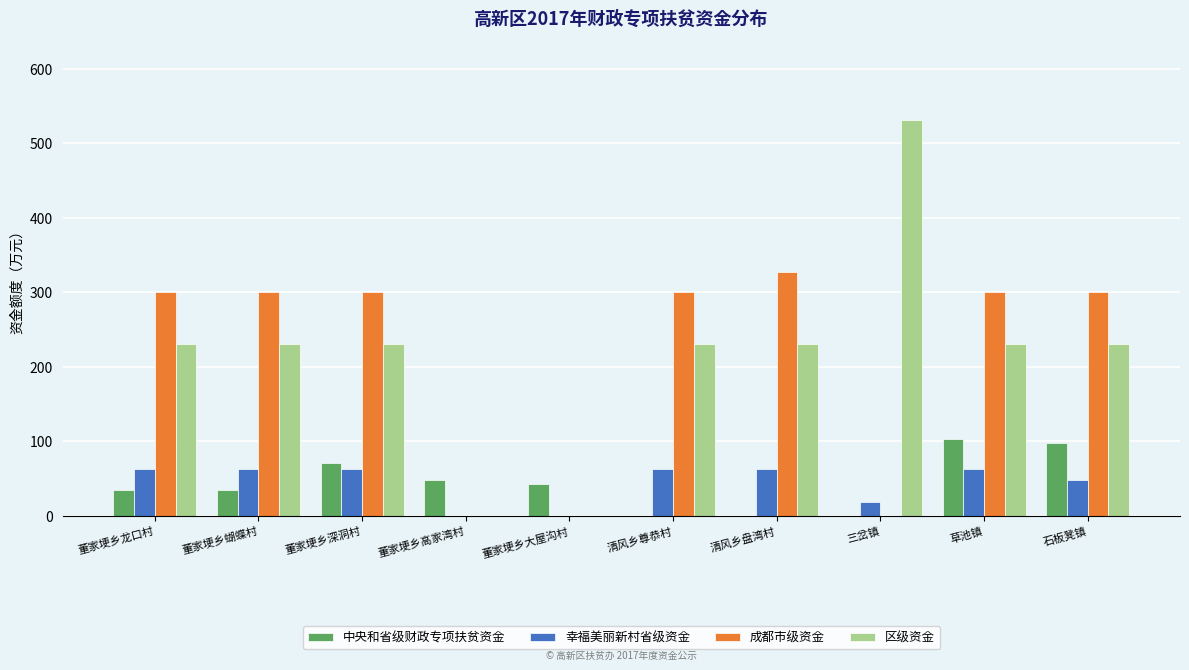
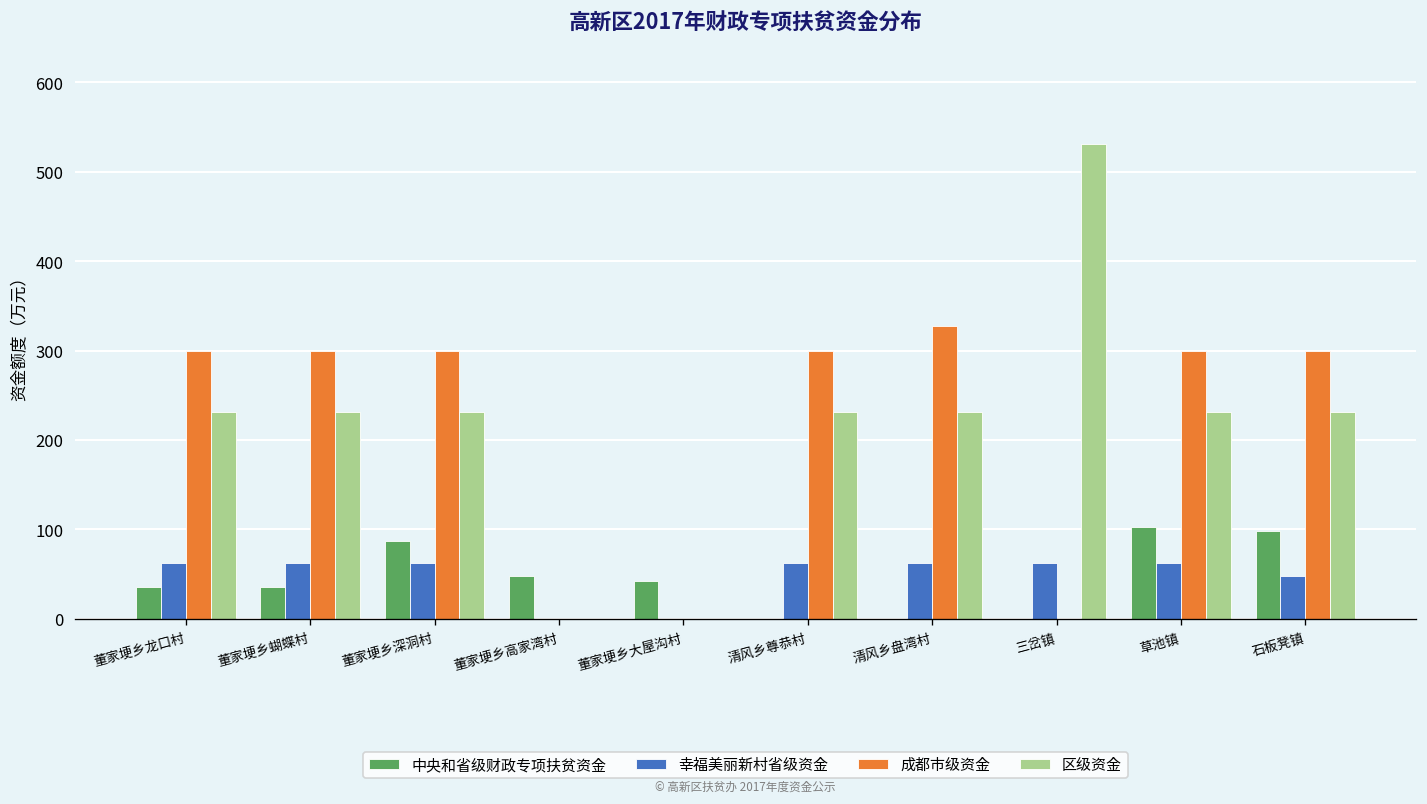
中央和省级财政专项扶贫资金, 董家埂乡深洞村: 70 -> 90
幸福美丽新村省级资金, 三岔镇: 20 -> 60
